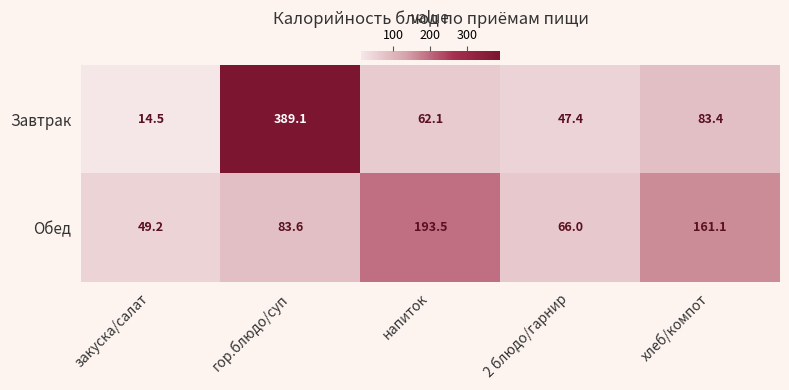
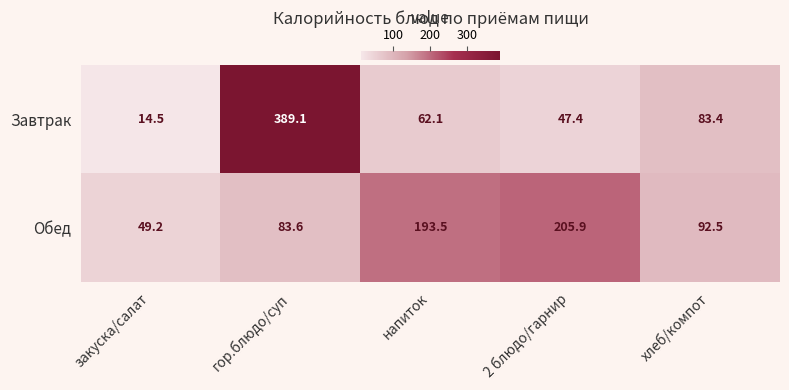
Обед, 2 блюдо/гарнир: 66.0 -> 205.9
Обед, хлеб/компот: 161.1 -> 92.5
